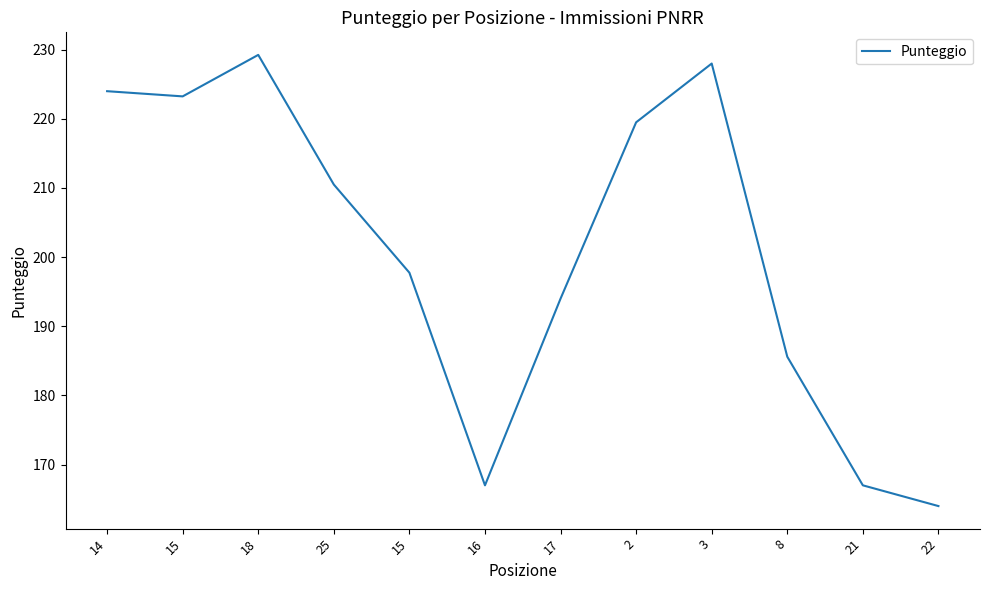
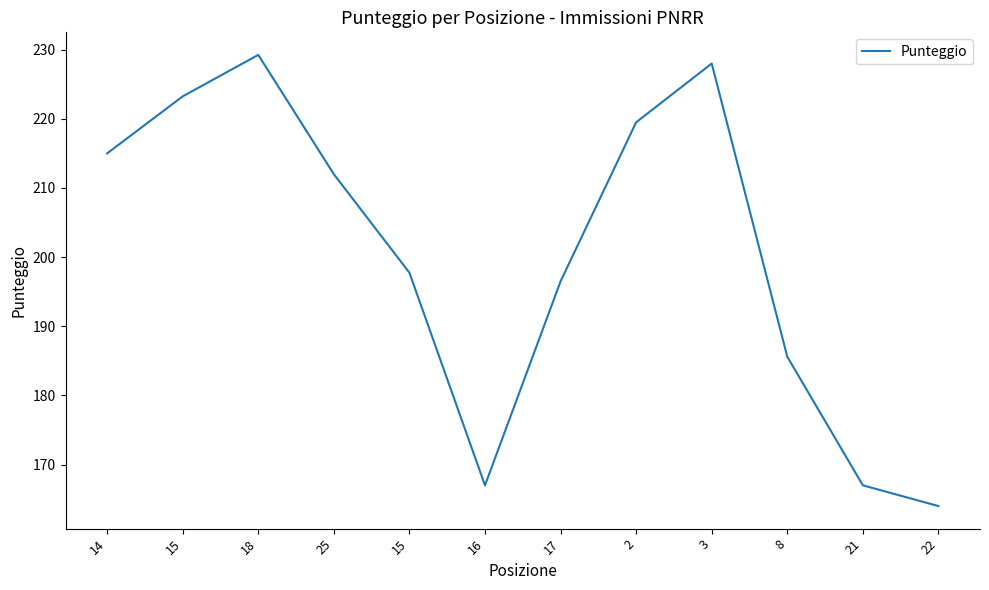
14: 224 -> 215
25: 211 -> 212
17: 194 -> 197
